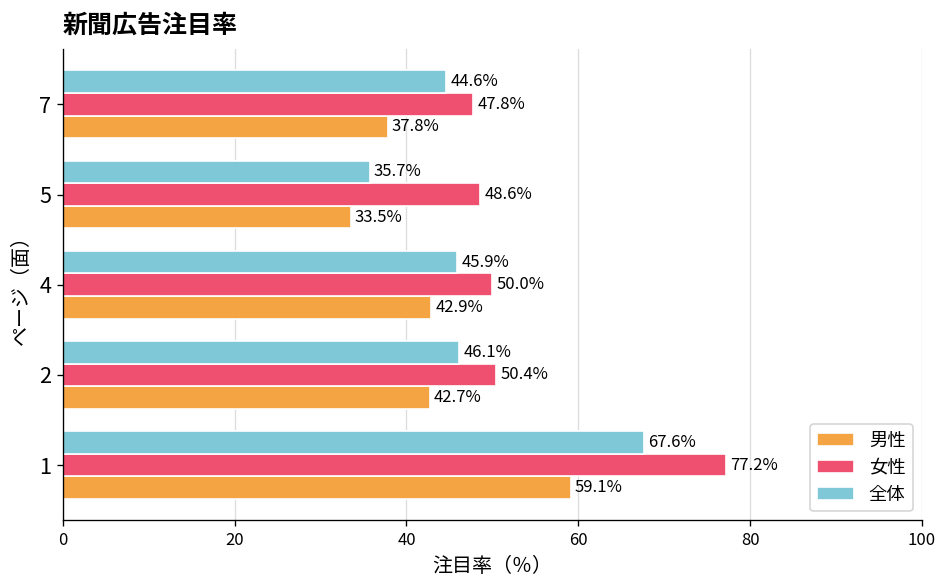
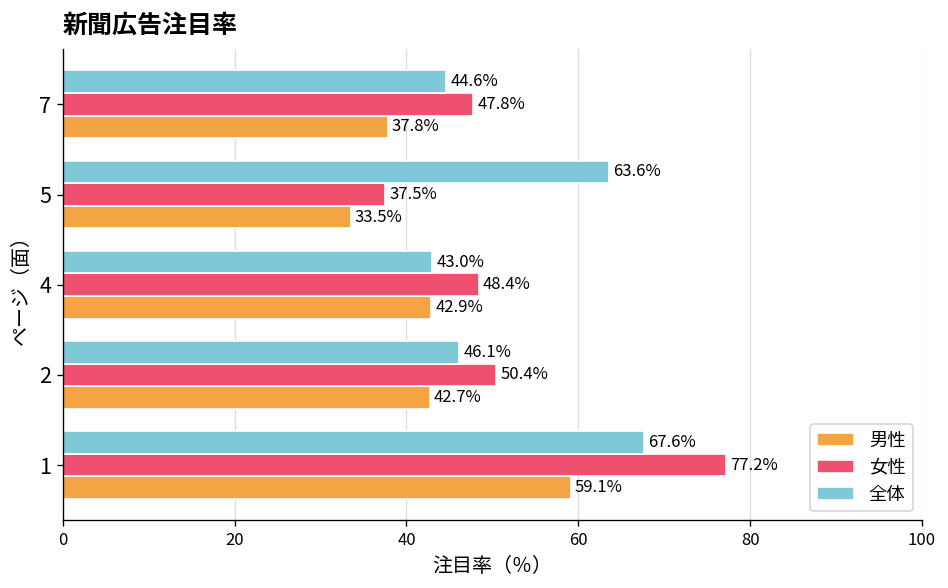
全体, 5: 35.7% -> 63.6%
女性, 5: 48.6% -> 37.5%
全体, 4: 45.9% -> 43.0%
女性, 4: 50.0% -> 48.4%
